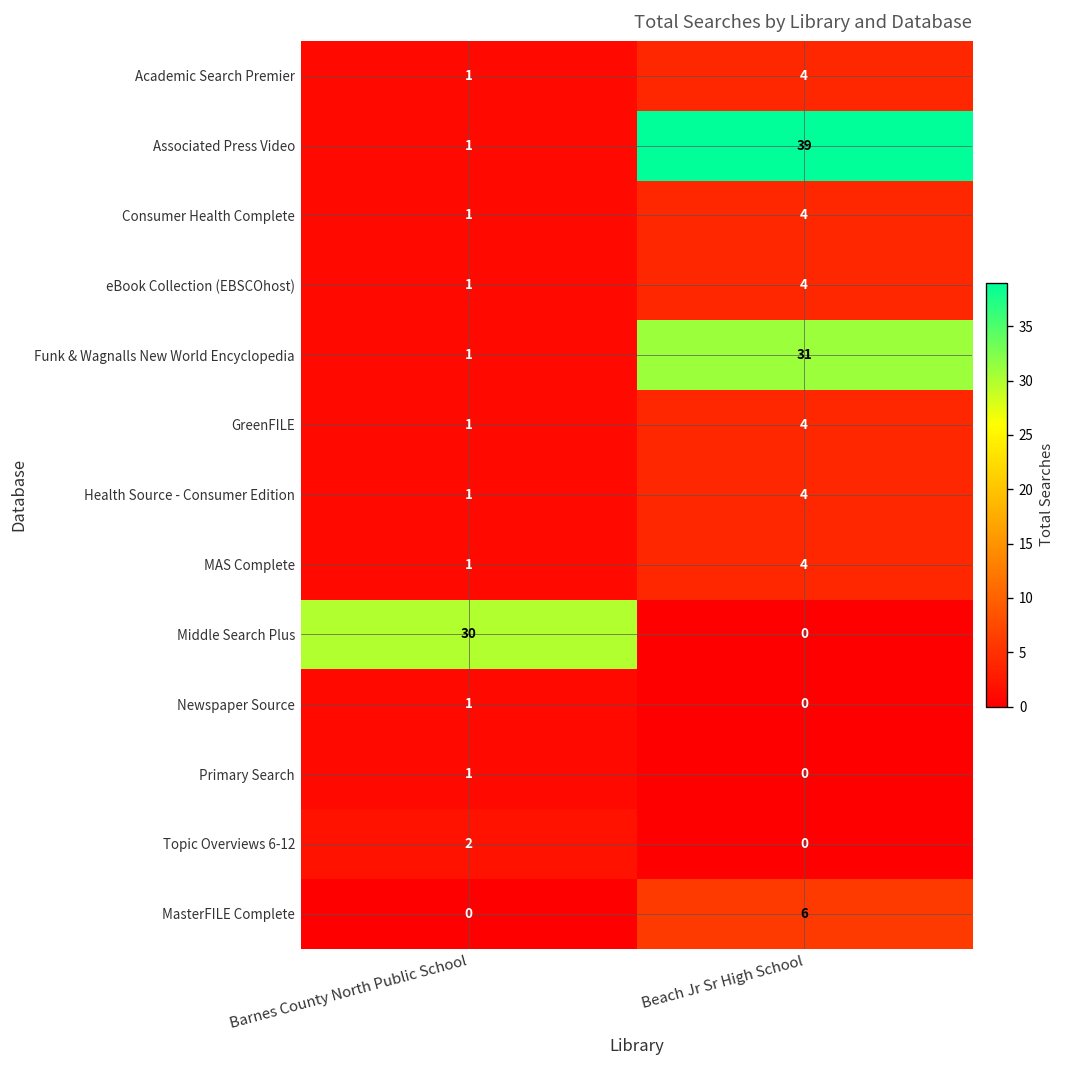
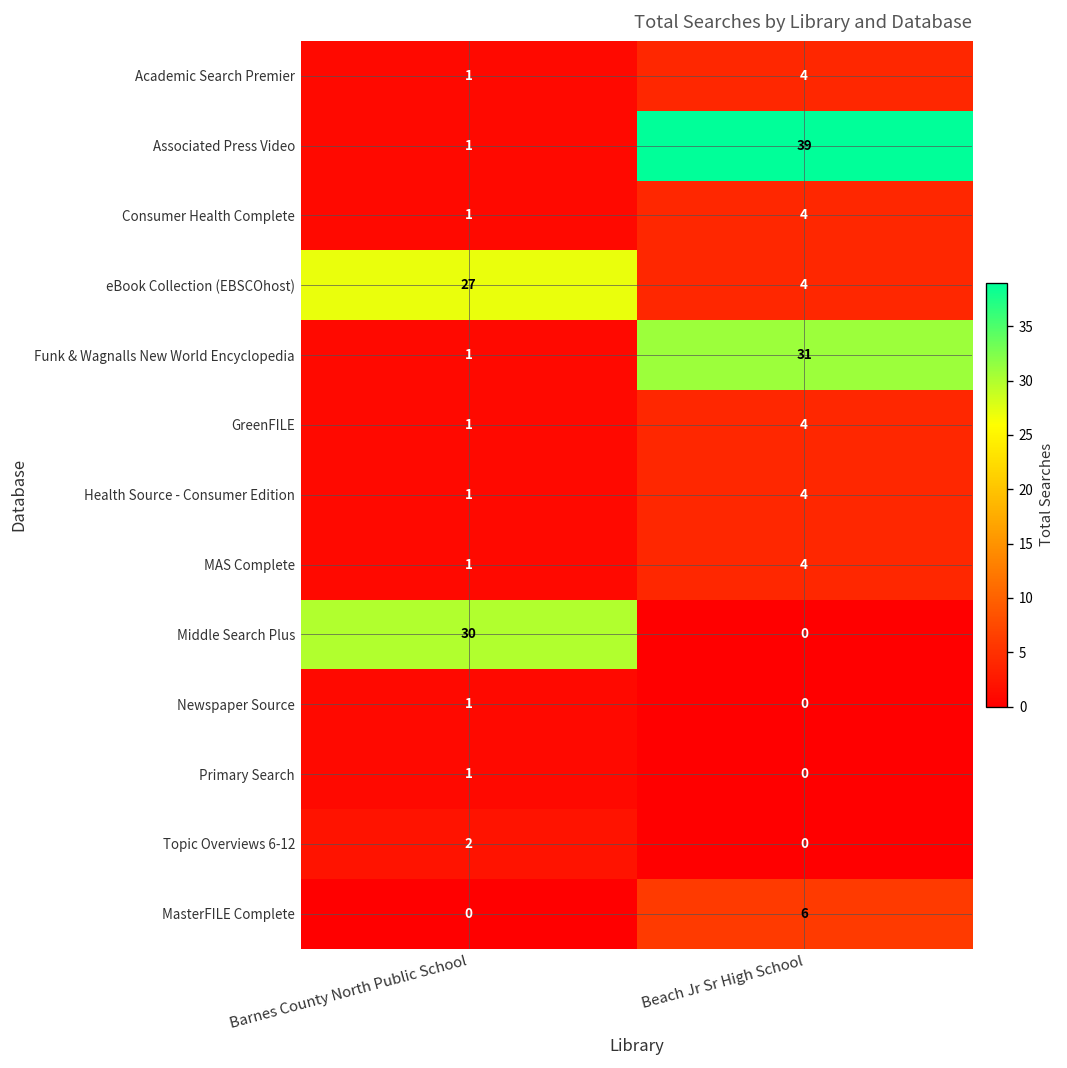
eBook Collection (EBSCOhost), Barnes County North Public School: 1 -> 27
